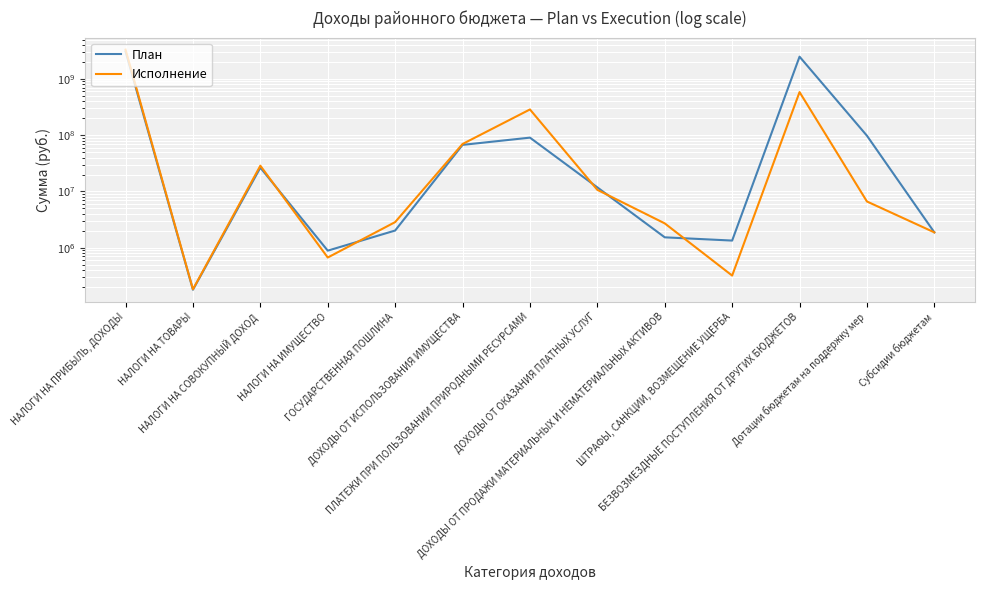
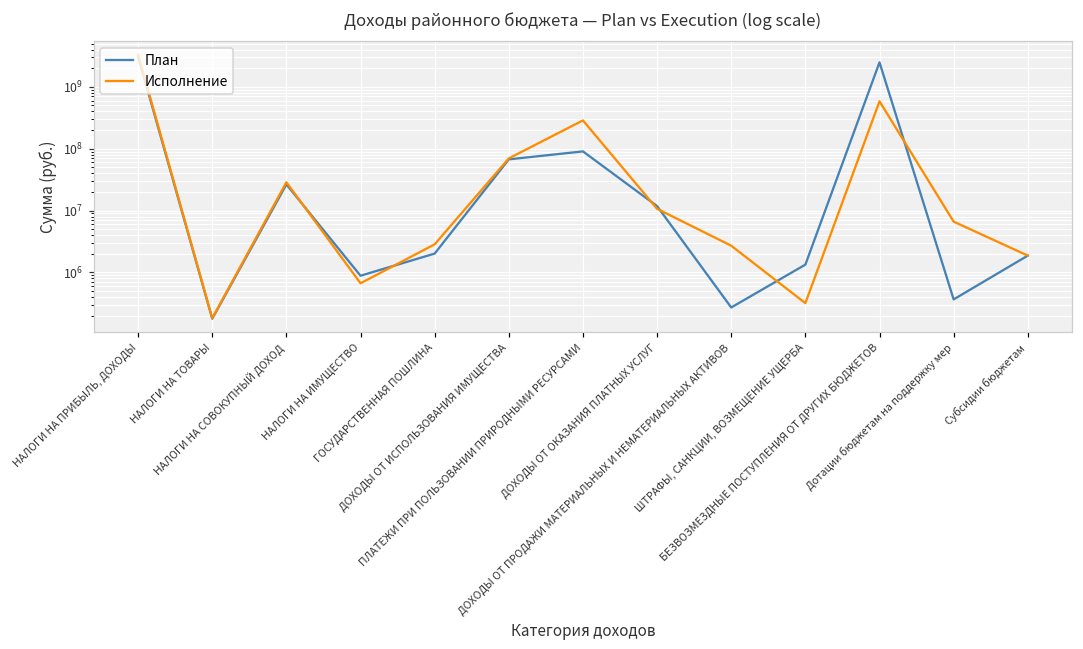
План, ДОХОДЫ ОТ ПРОДАЖИ МАТЕРИАЛЬНЫХ И НЕМАТЕРИАЛЬНЫХ АКТИВОВ: 1500000 -> 300000
План, Дотации бюджетам на поддержку мер: 100000000 -> 400000
